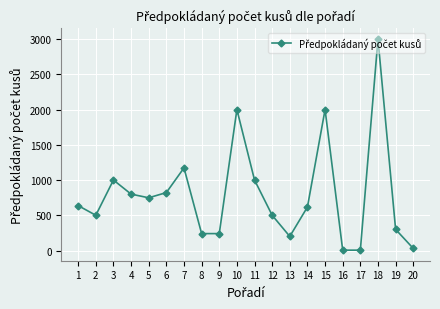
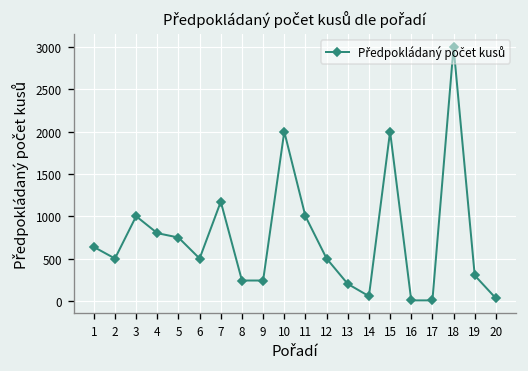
6: 800 -> 500
14: 600 -> 100
